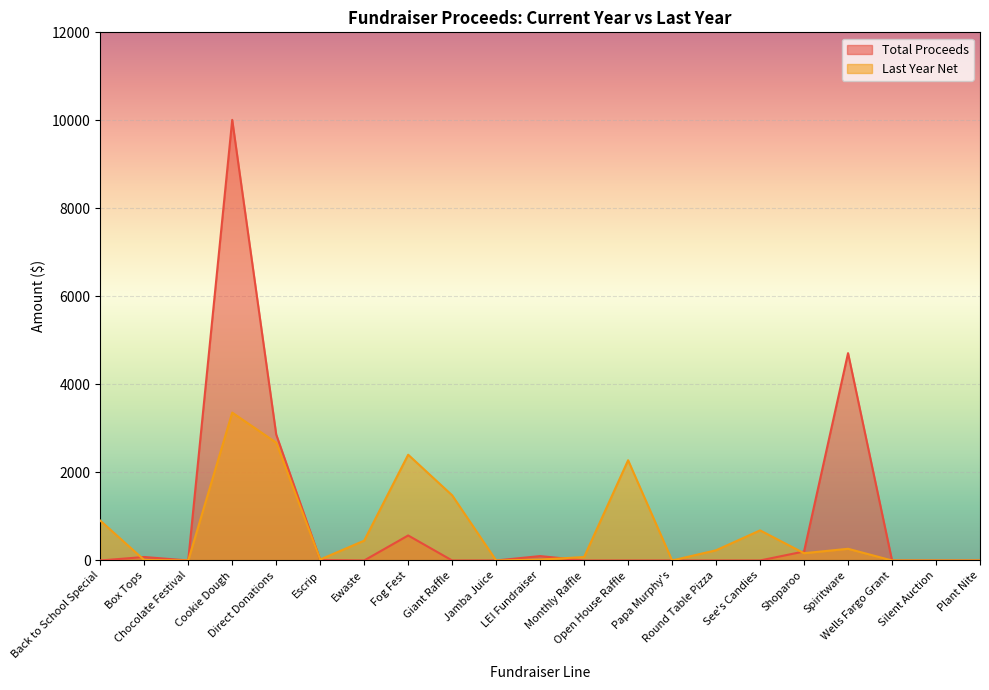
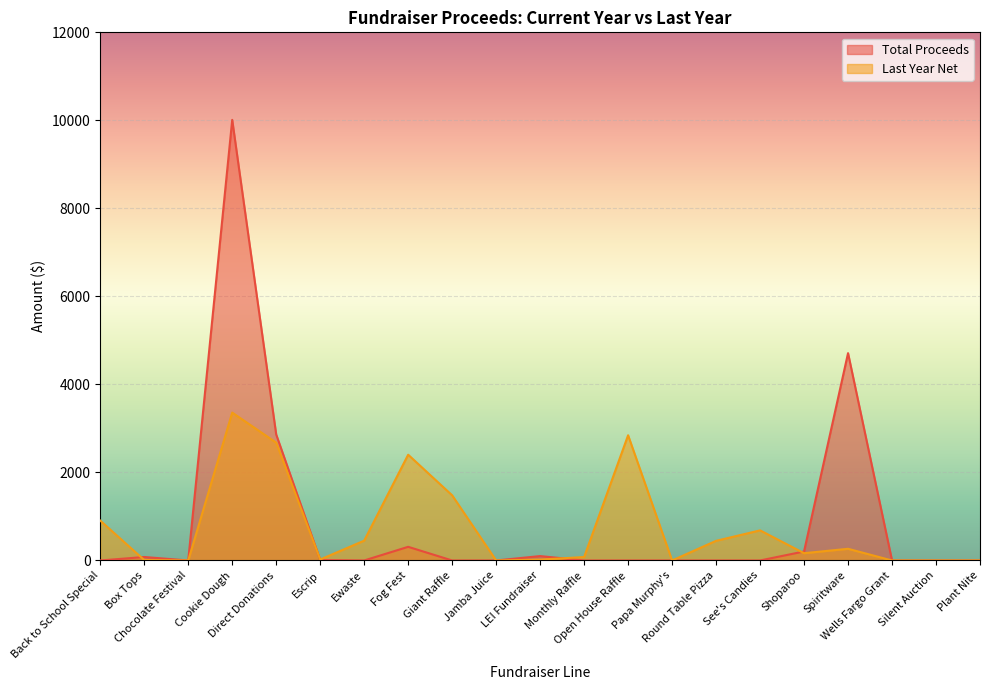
Total Proceeds, Fog Fest: 600 -> 300
Last Year Net, Open House Raffle: 2300 -> 2800
Last Year Net, Round Table Pizza: 200 -> 400
